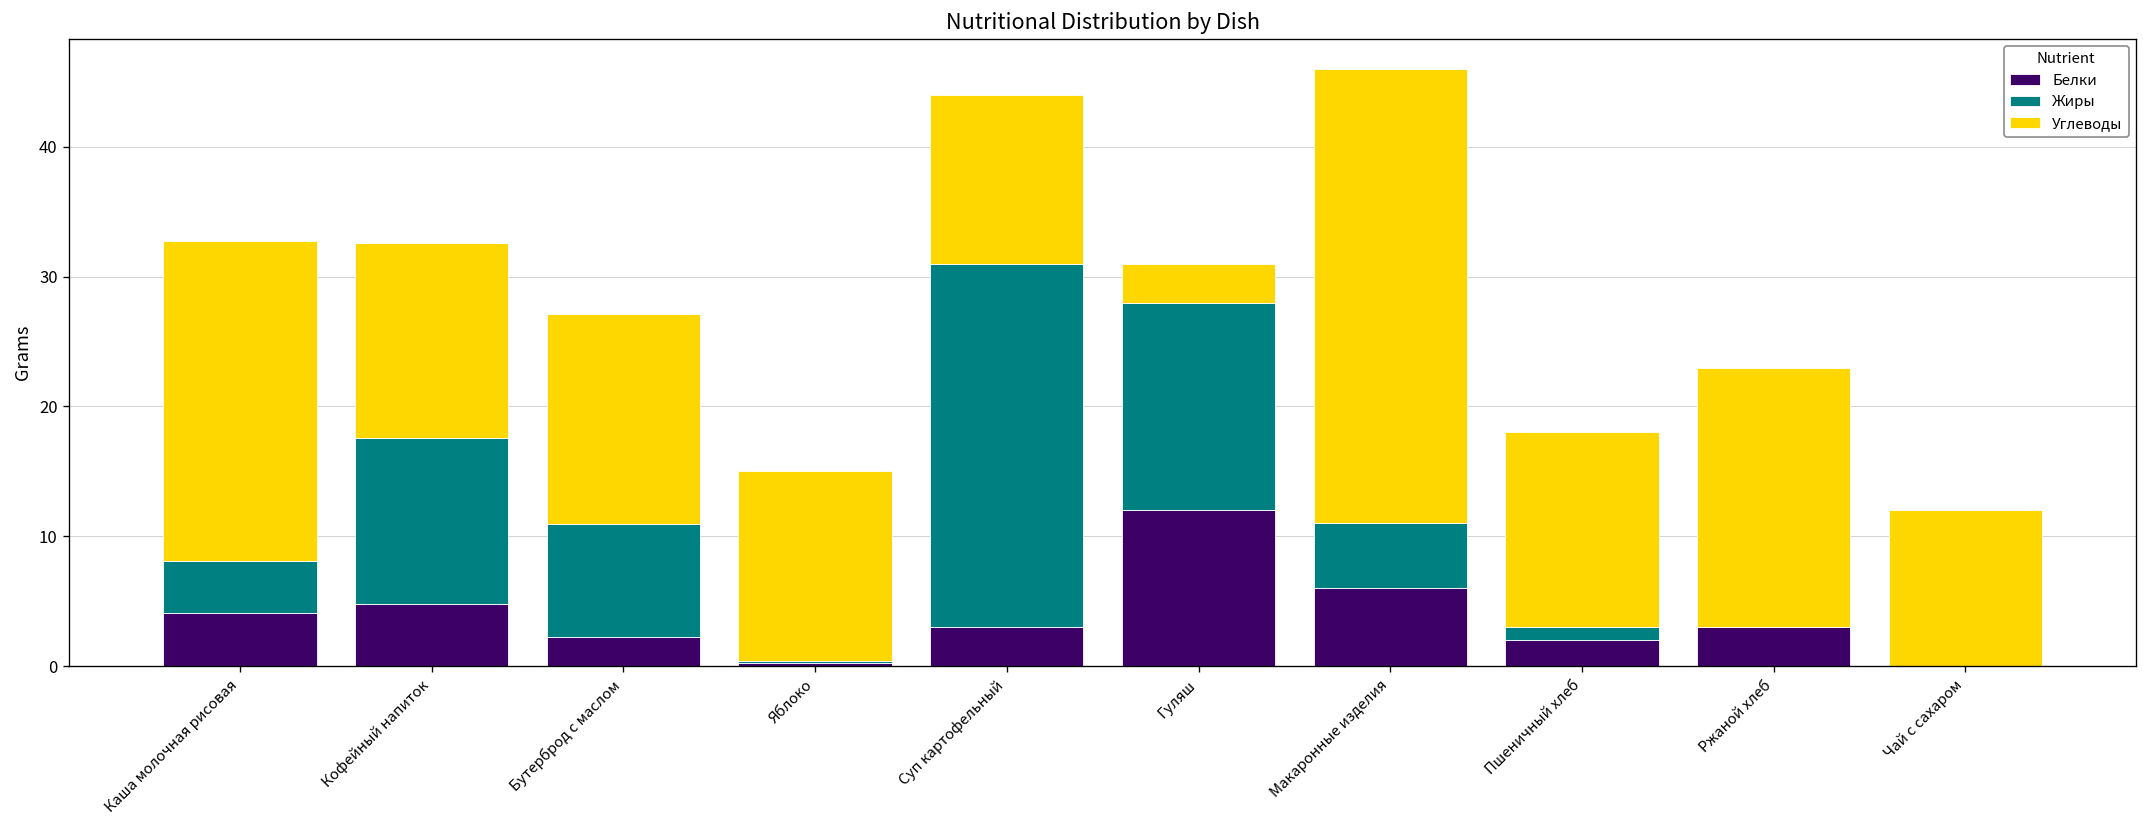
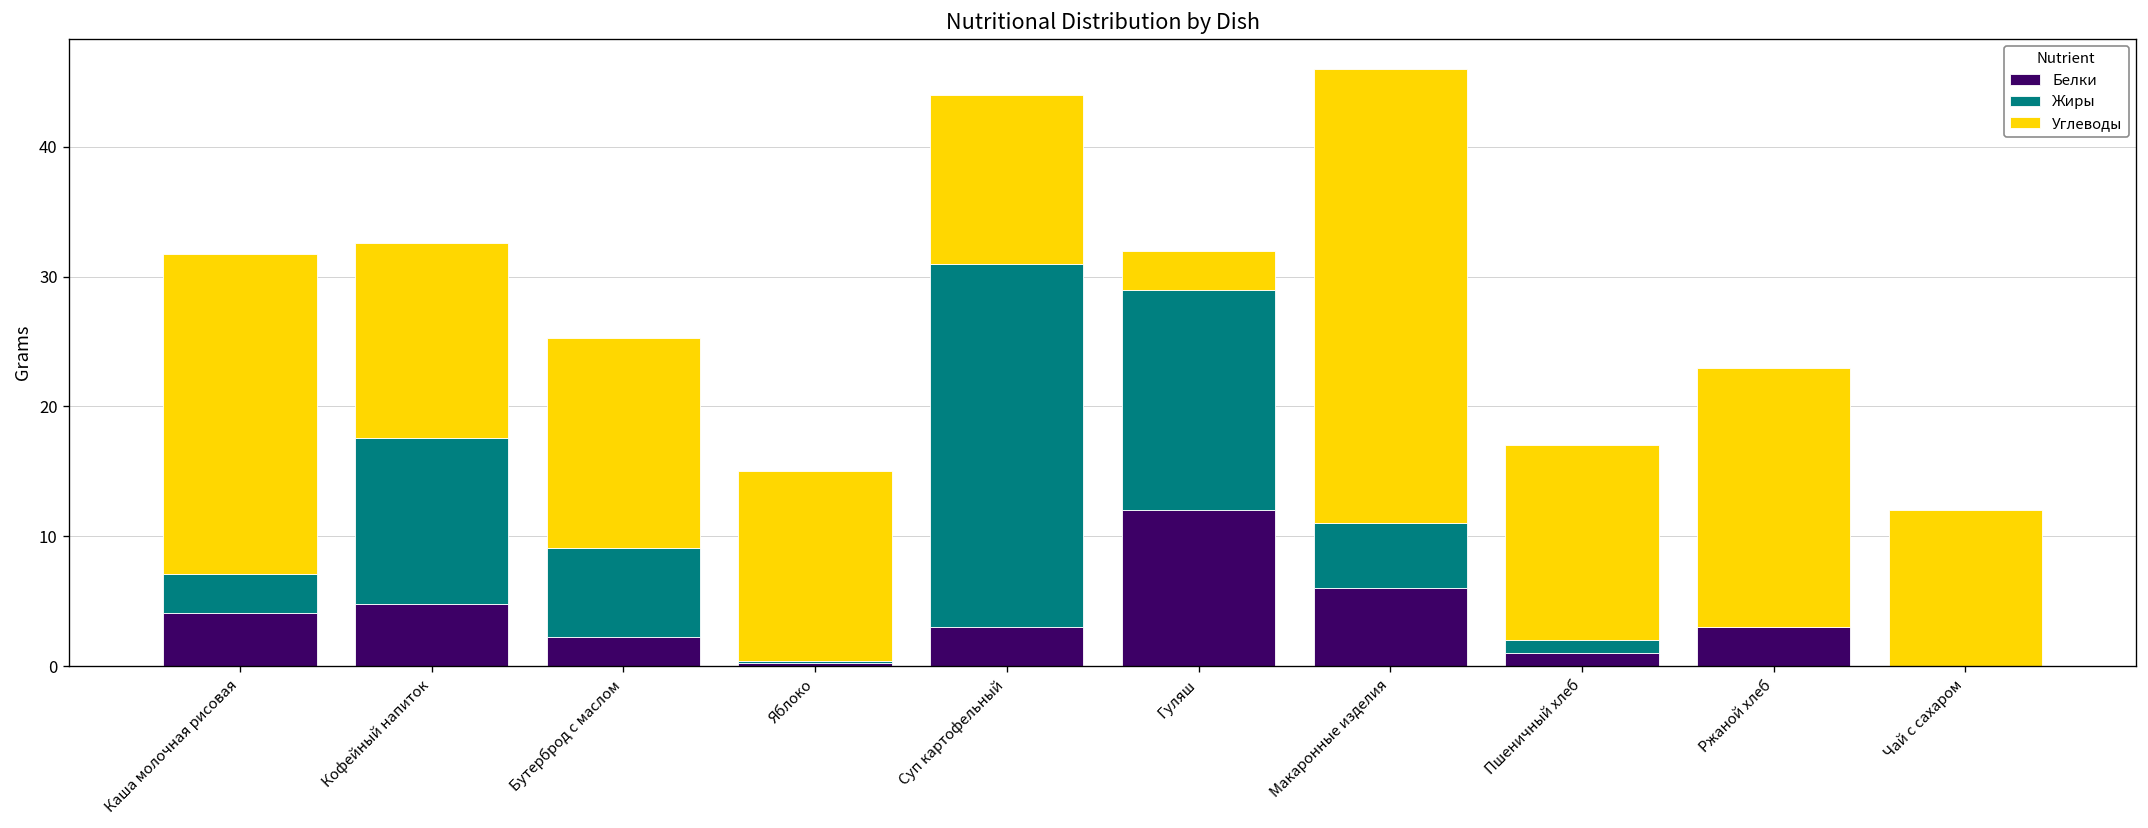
Жиры, Каша молочная рисовая: 4 -> 3
Жиры, Бутерброд с маслом: 8.7 -> 6.8
Жиры, Гуляш: 16 -> 17
Белки, Пшеничный хлеб: 2 -> 1
